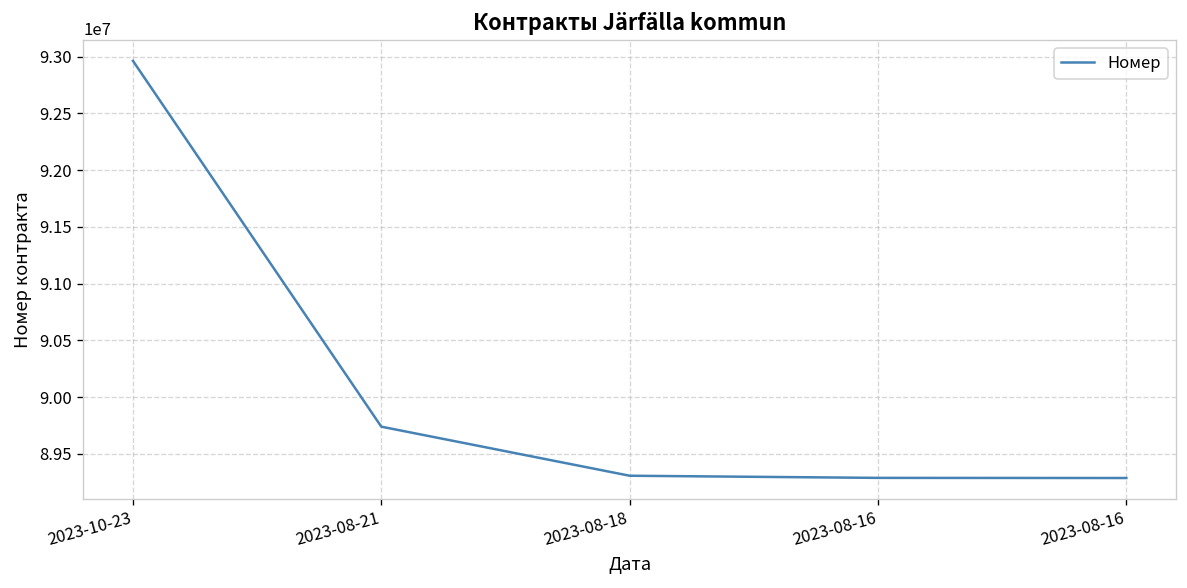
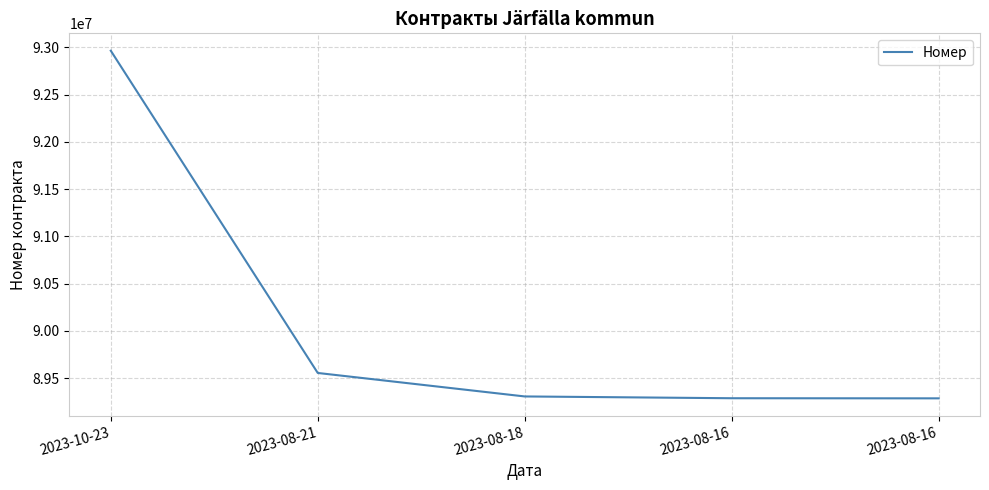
2023-08-21: 89700000 -> 89600000
